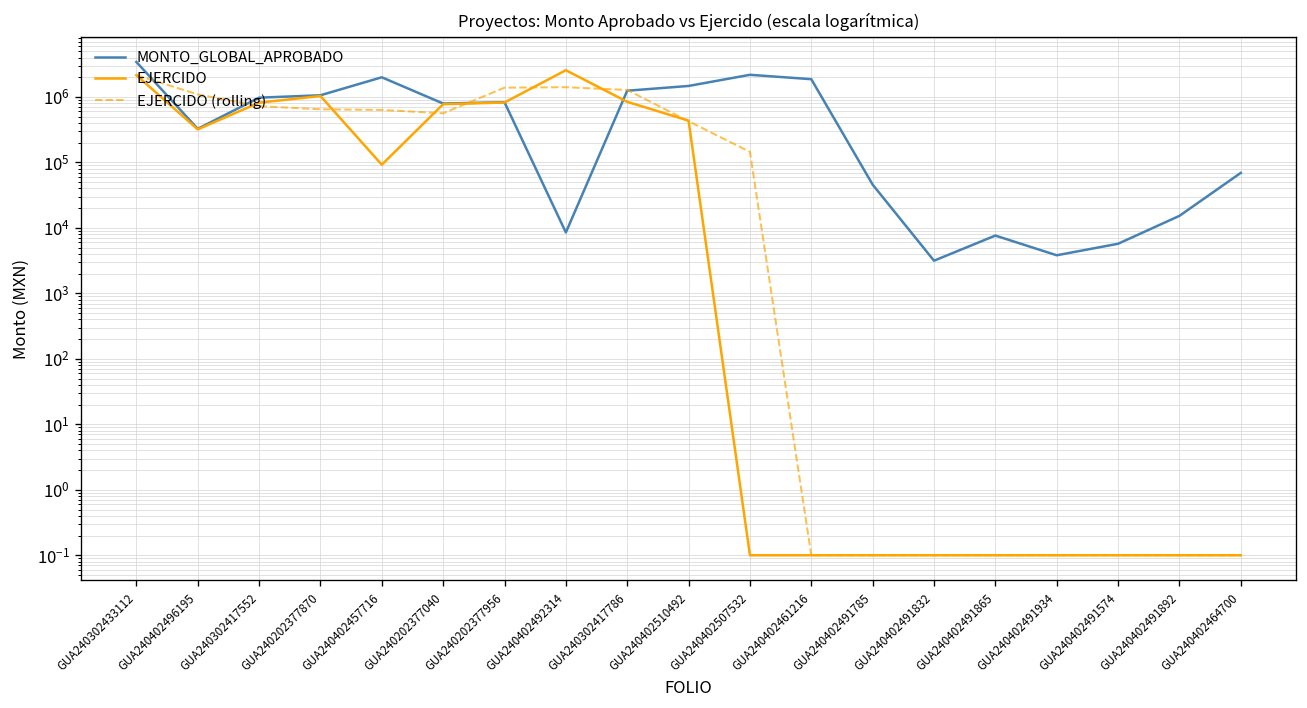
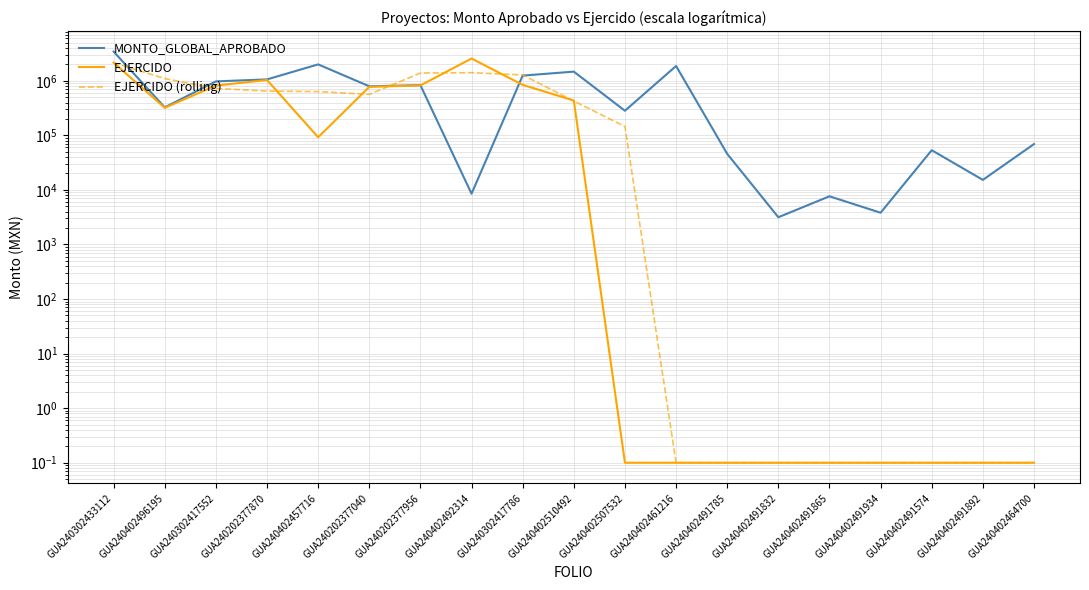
MONTO_GLOBAL_APROBADO, GUA240402507532: 2200000 -> 300000
MONTO_GLOBAL_APROBADO, GUA240402491574: 6000 -> 50000
